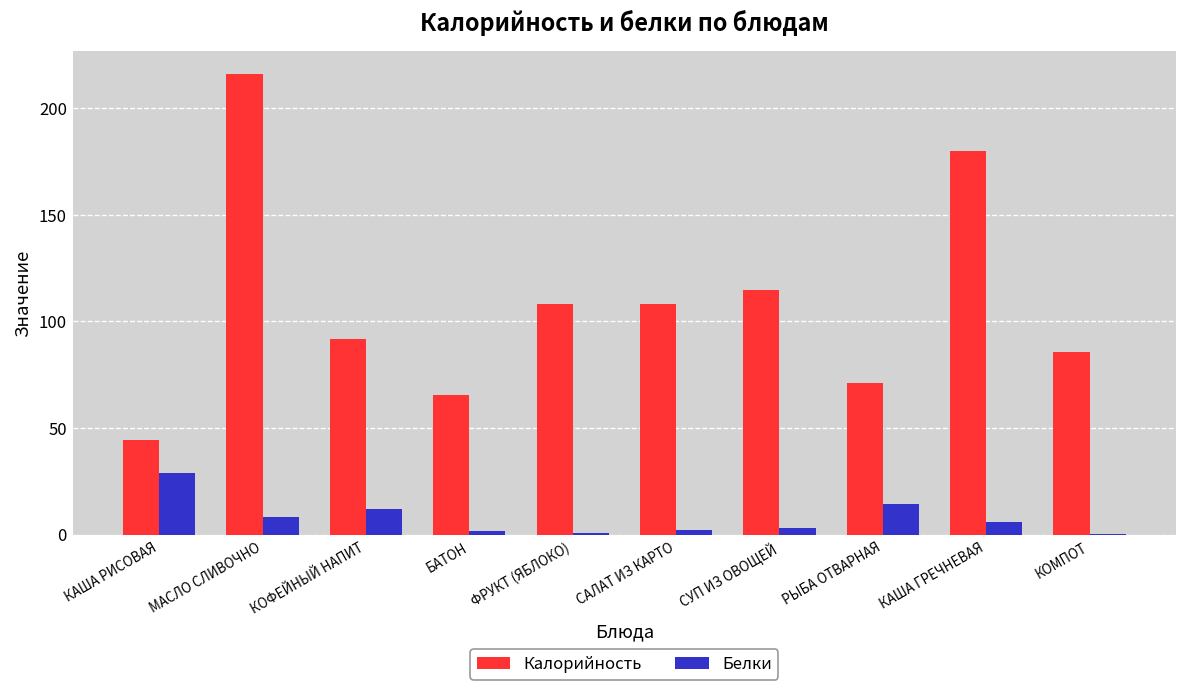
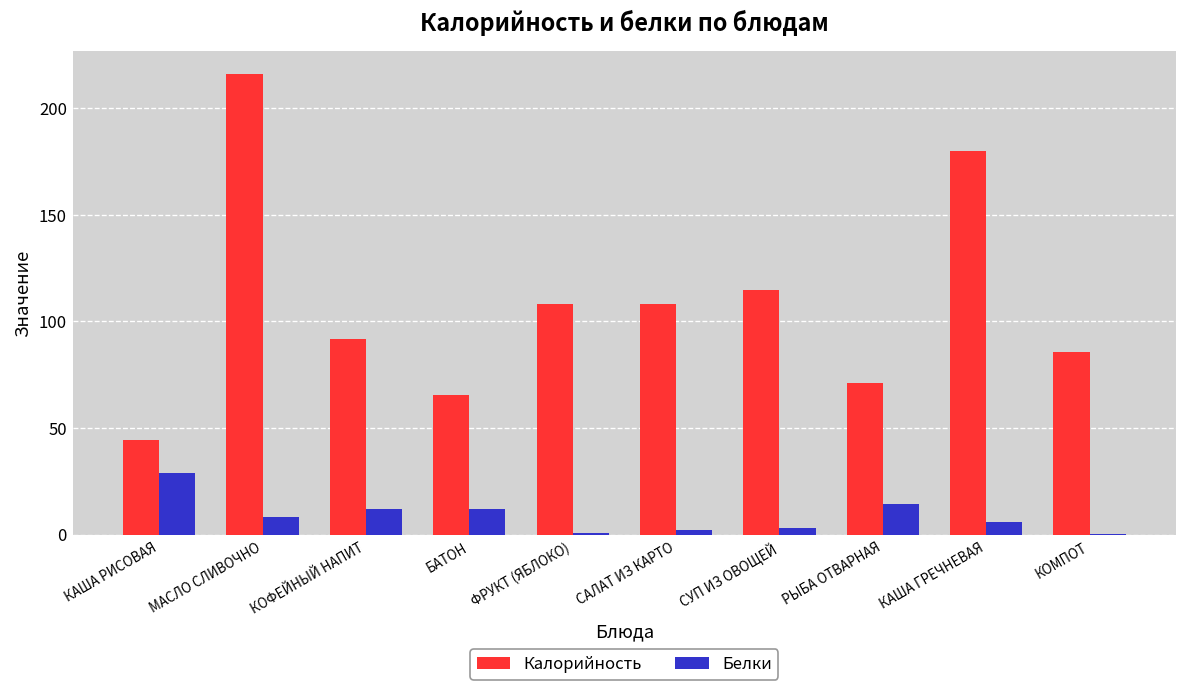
Белки, БАТОН: 2 -> 12
